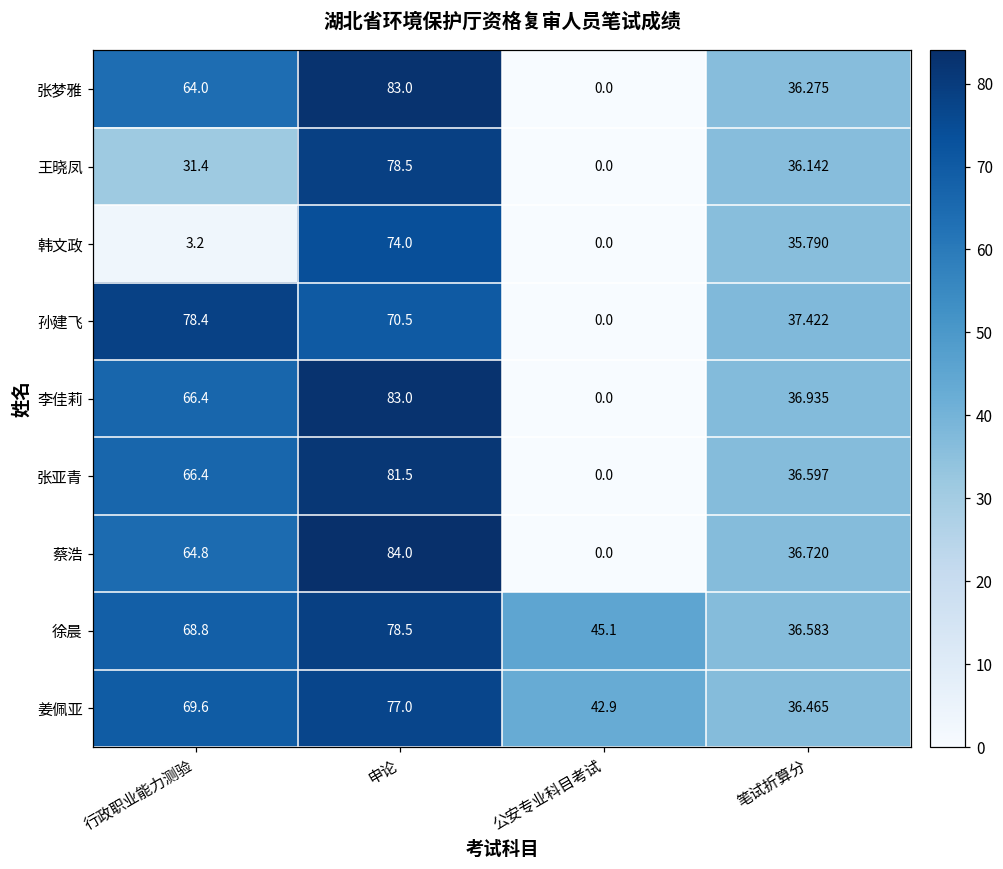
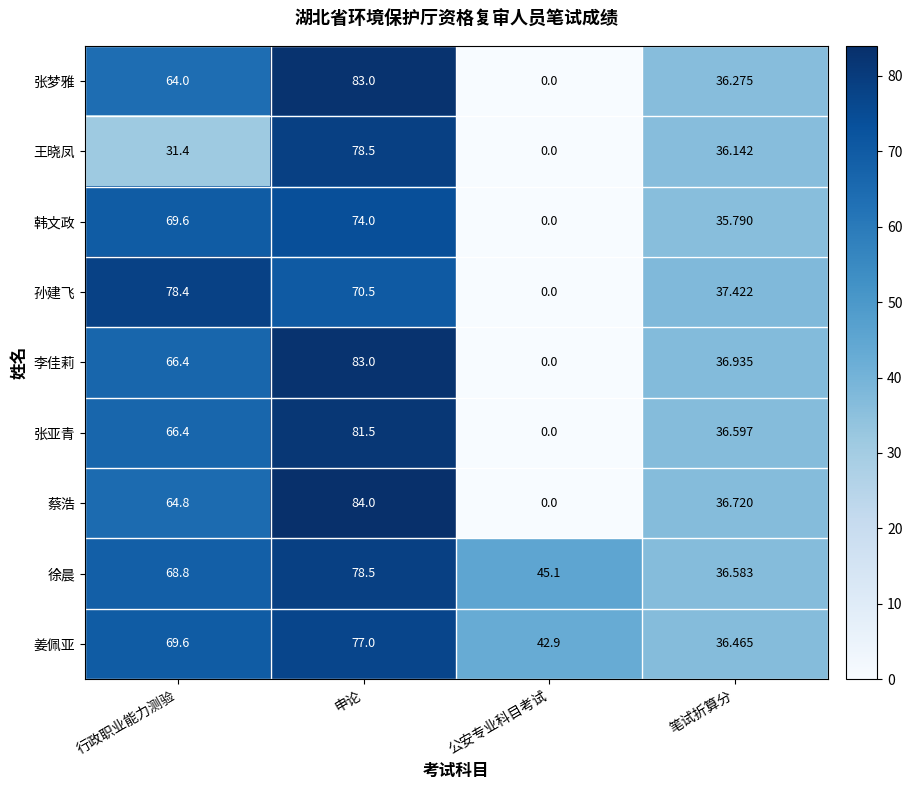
韩文政, 行政职业能力测验: 3.2 -> 69.6
